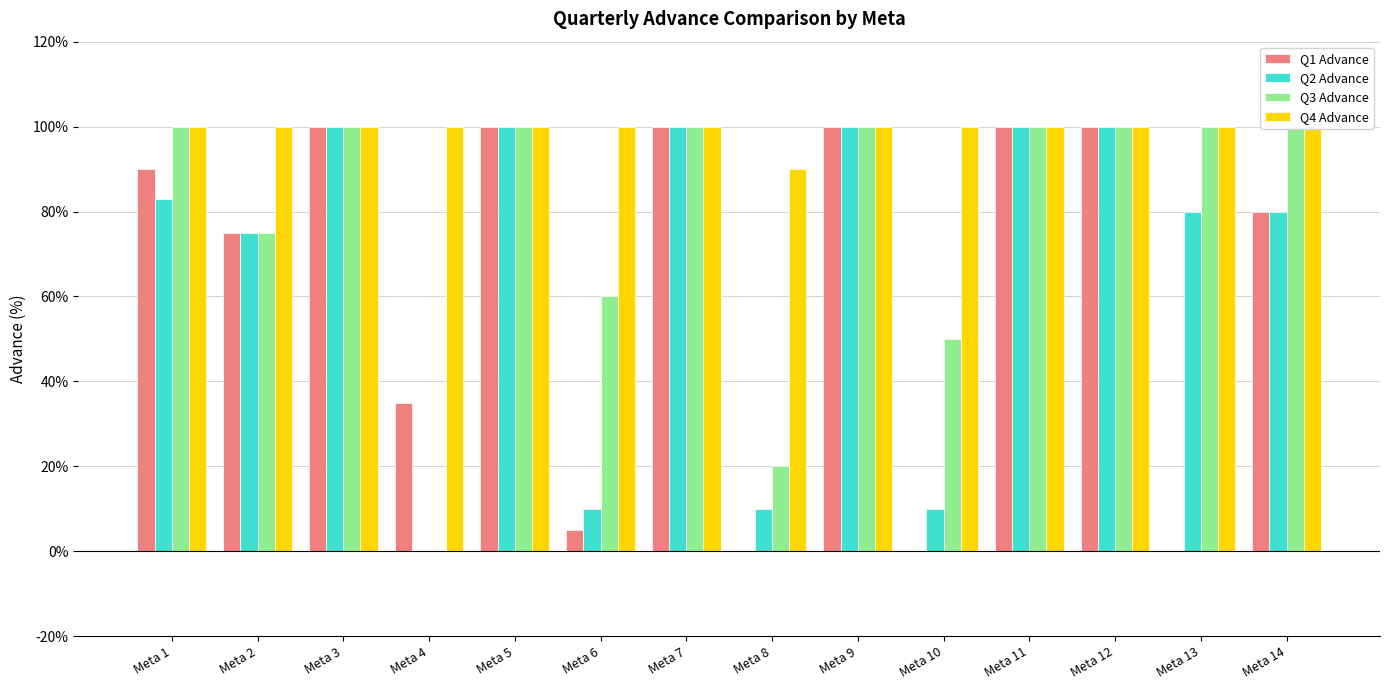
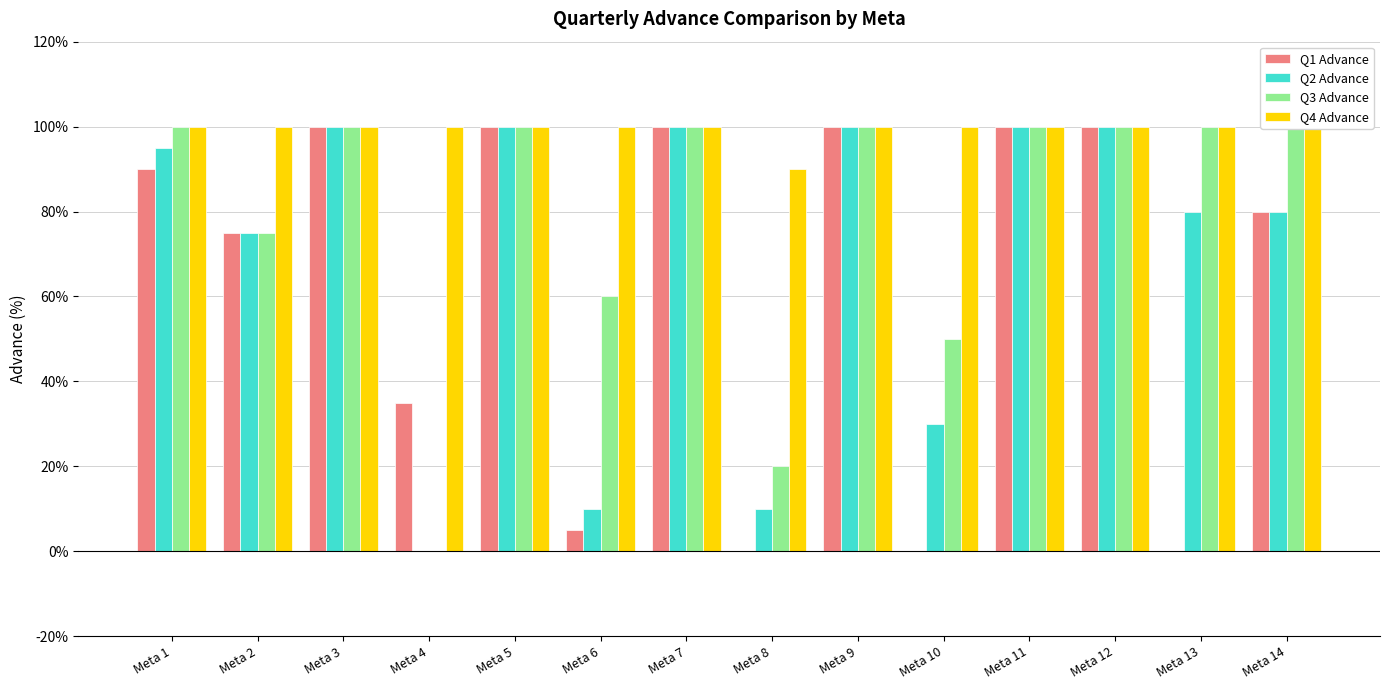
Q2 Advance, Meta 1: 83% -> 95%
Q2 Advance, Meta 10: 10% -> 30%
